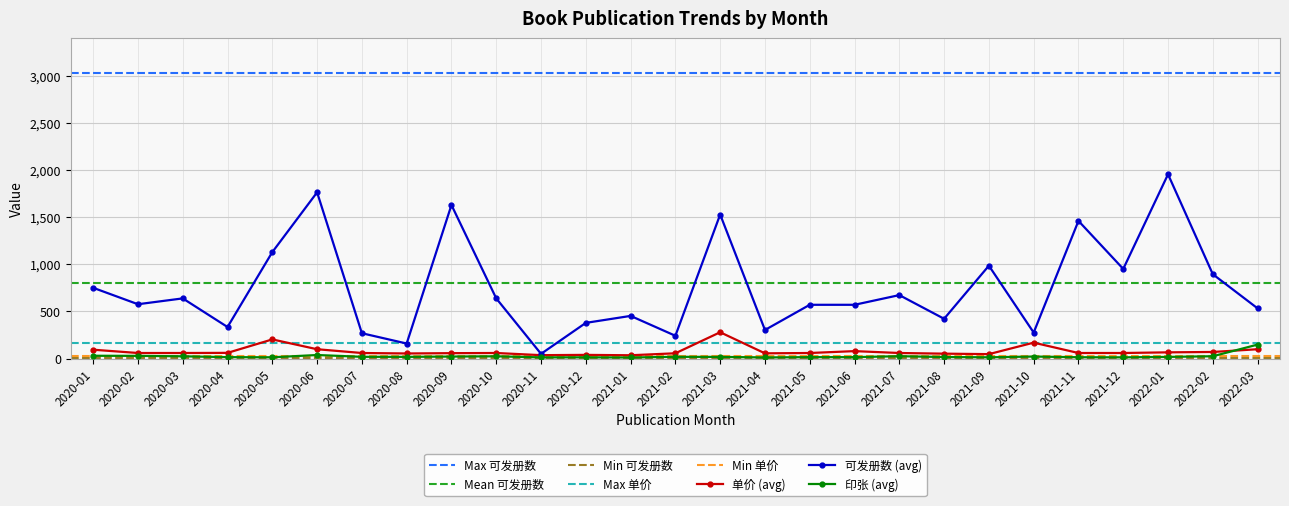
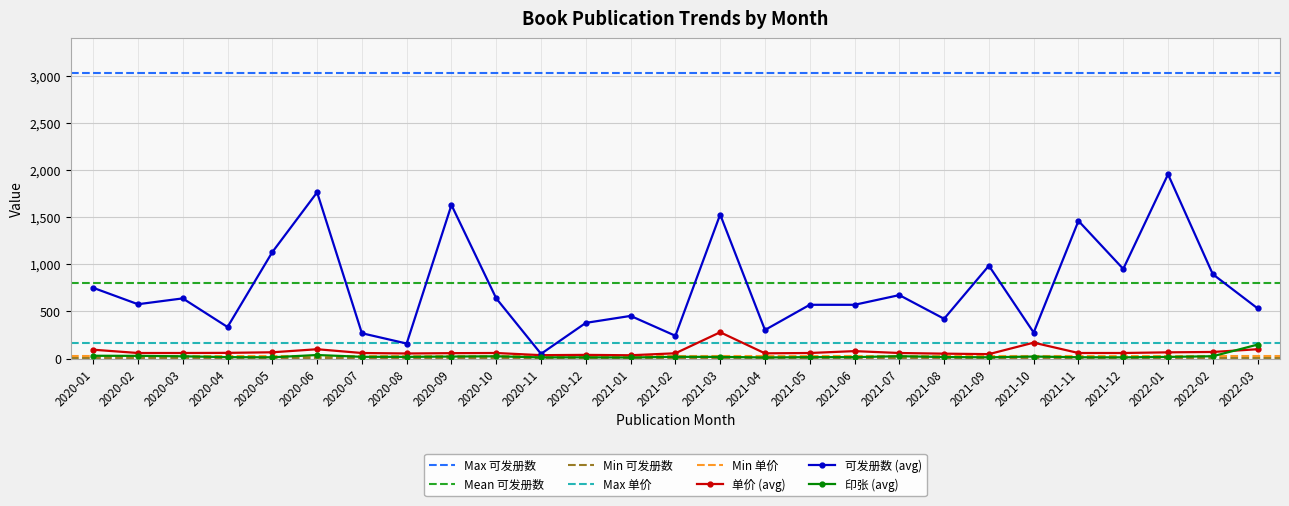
单价 (avg), 2020-05: 200 -> 100
